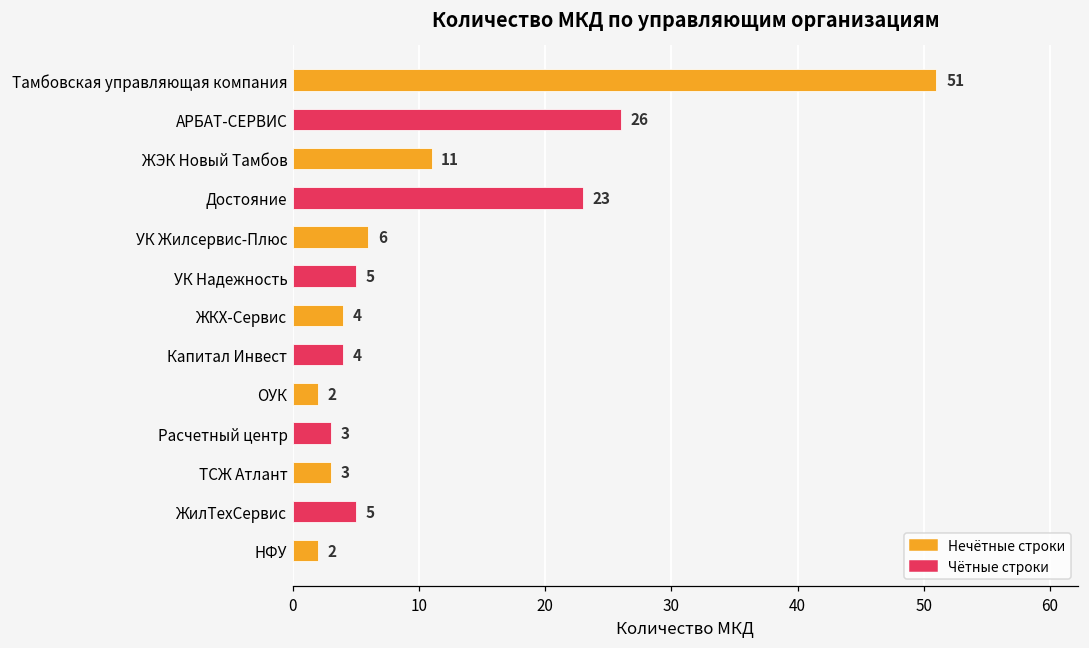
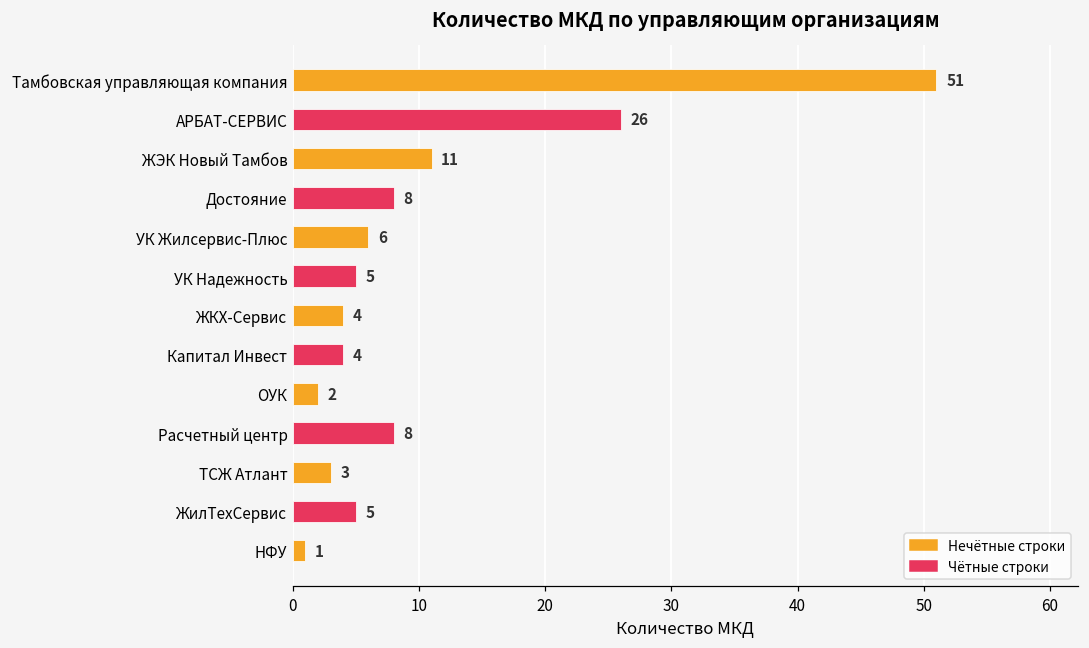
Достояние: 23 -> 8
Расчетный центр: 3 -> 8
НФУ: 2 -> 1
